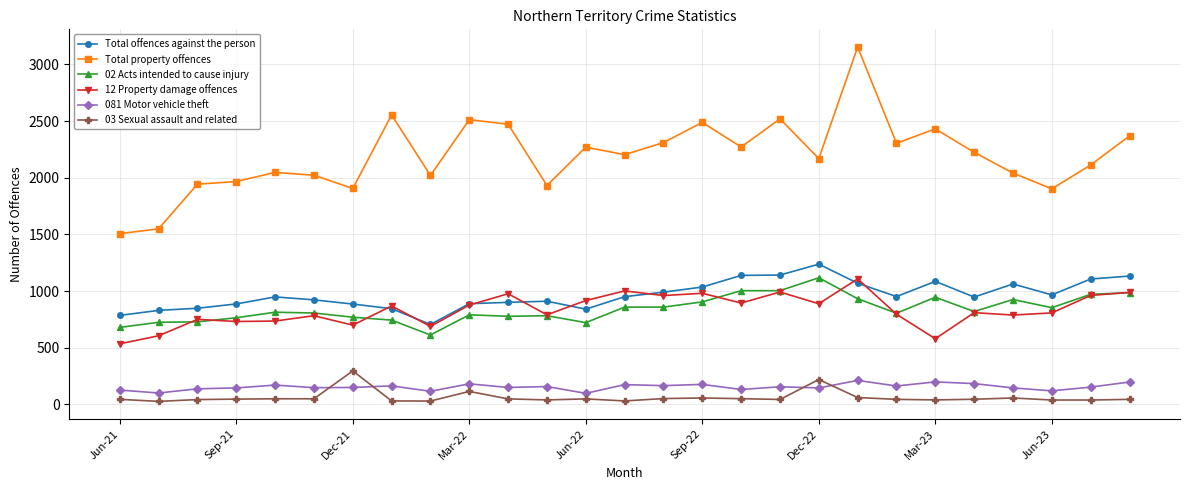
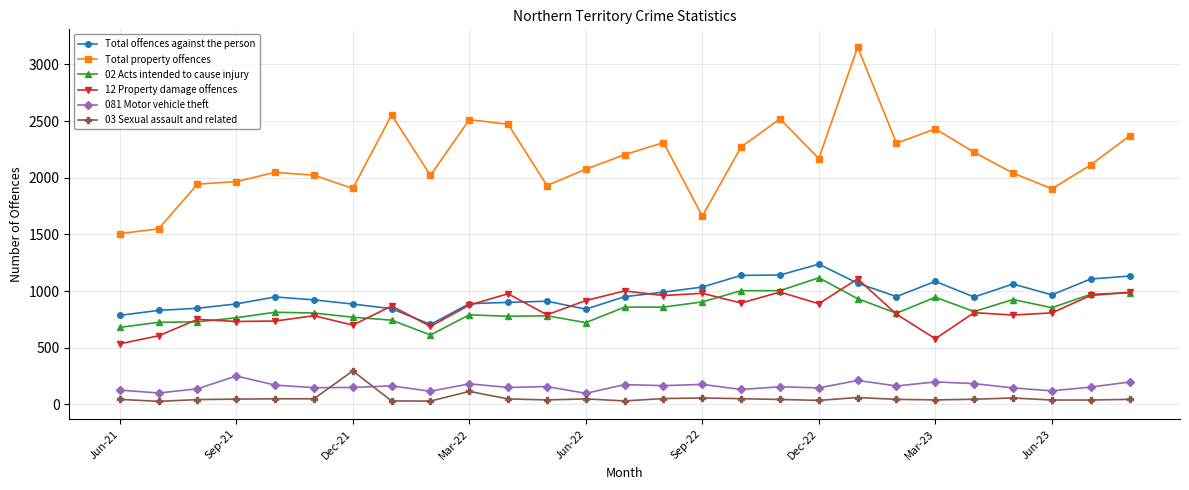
081 Motor vehicle theft, Sep-21: 150 -> 250
Total property offences, Jun-22: 2270 -> 2080
Total property offences, Sep-22: 2490 -> 1660
03 Sexual assault and related, Dec-22: 220 -> 40
